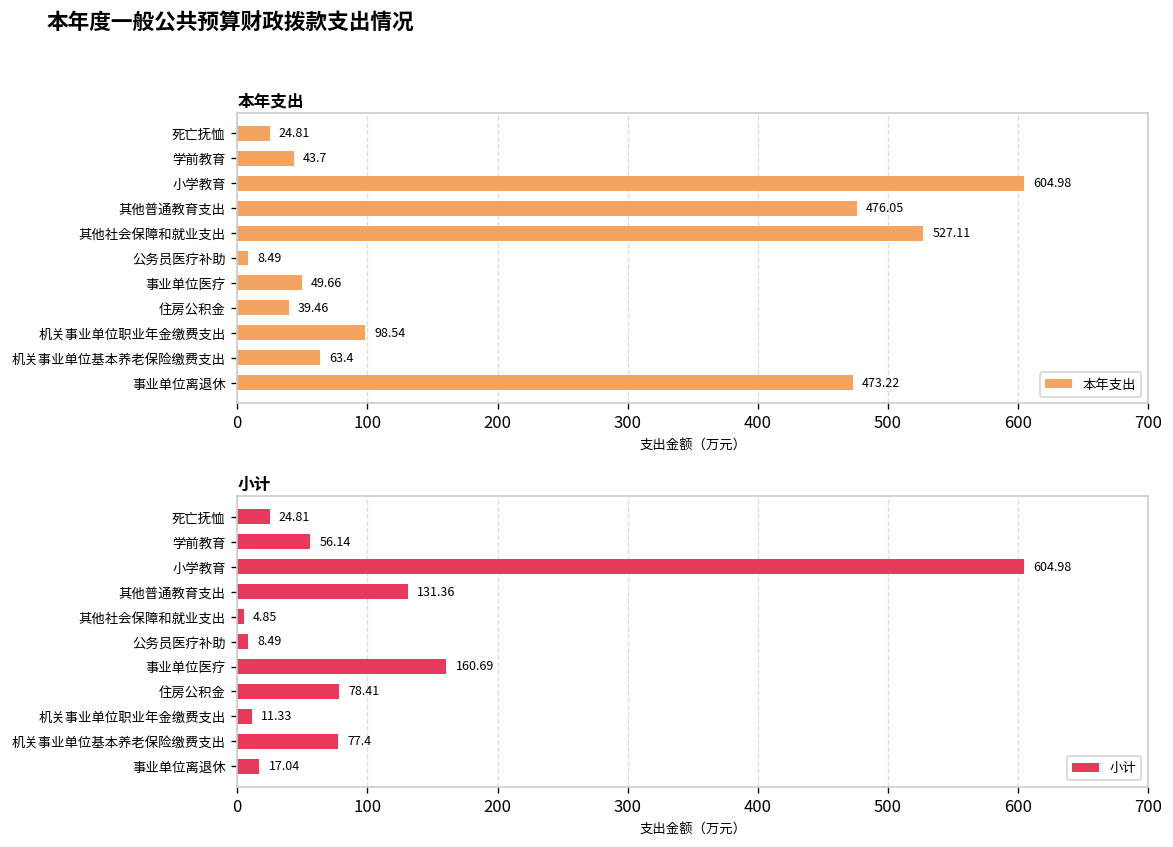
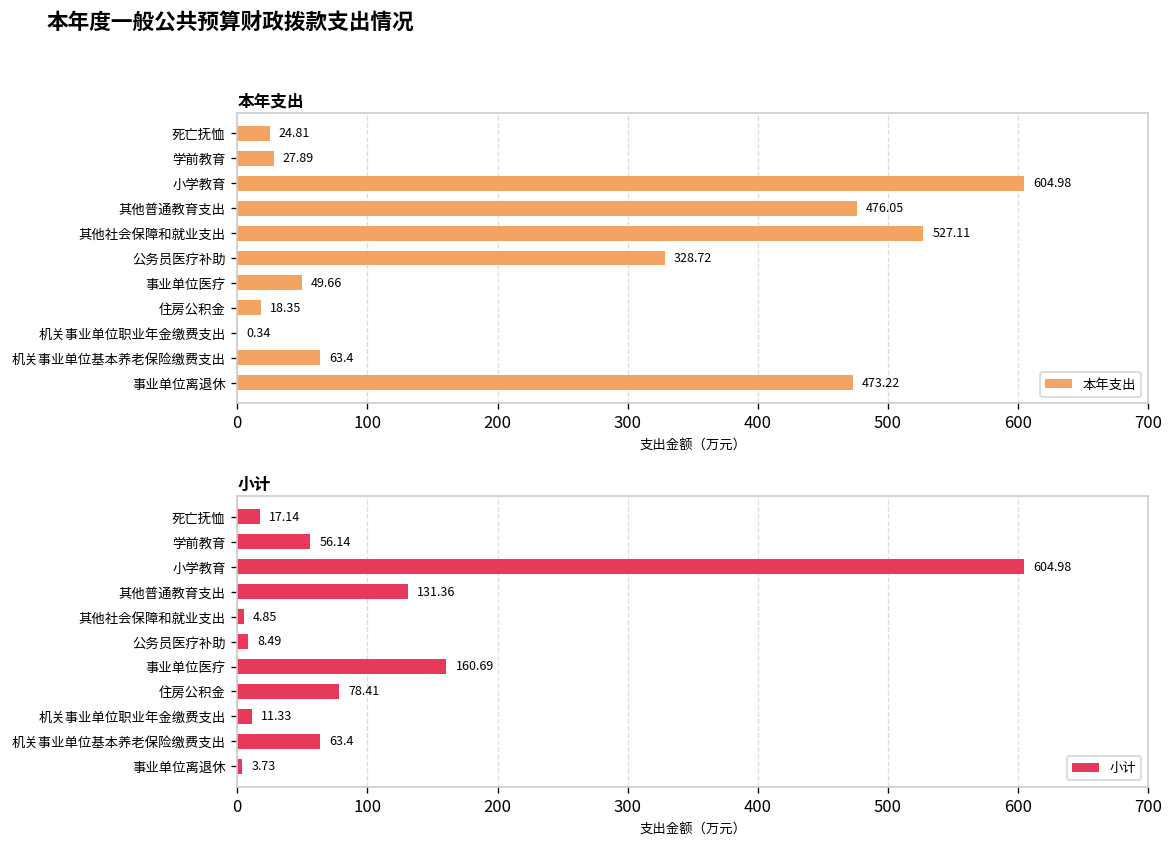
本年支出, 学前教育: 43.7 -> 27.89
本年支出, 公务员医疗补助: 8.49 -> 328.72
本年支出, 住房公积金: 39.46 -> 18.35
本年支出, 机关事业单位职业年金缴费支出: 98.54 -> 0.34
小计, 死亡抚恤: 24.81 -> 17.14
小计, 机关事业单位基本养老保险缴费支出: 77.4 -> 63.4
小计, 事业单位离退休: 17.04 -> 3.73
